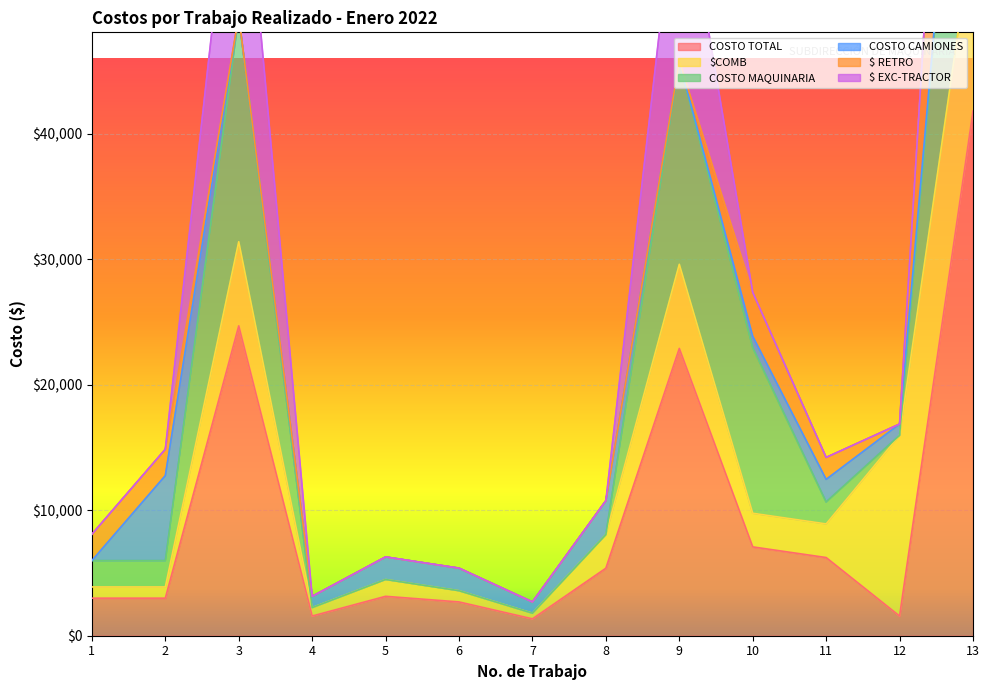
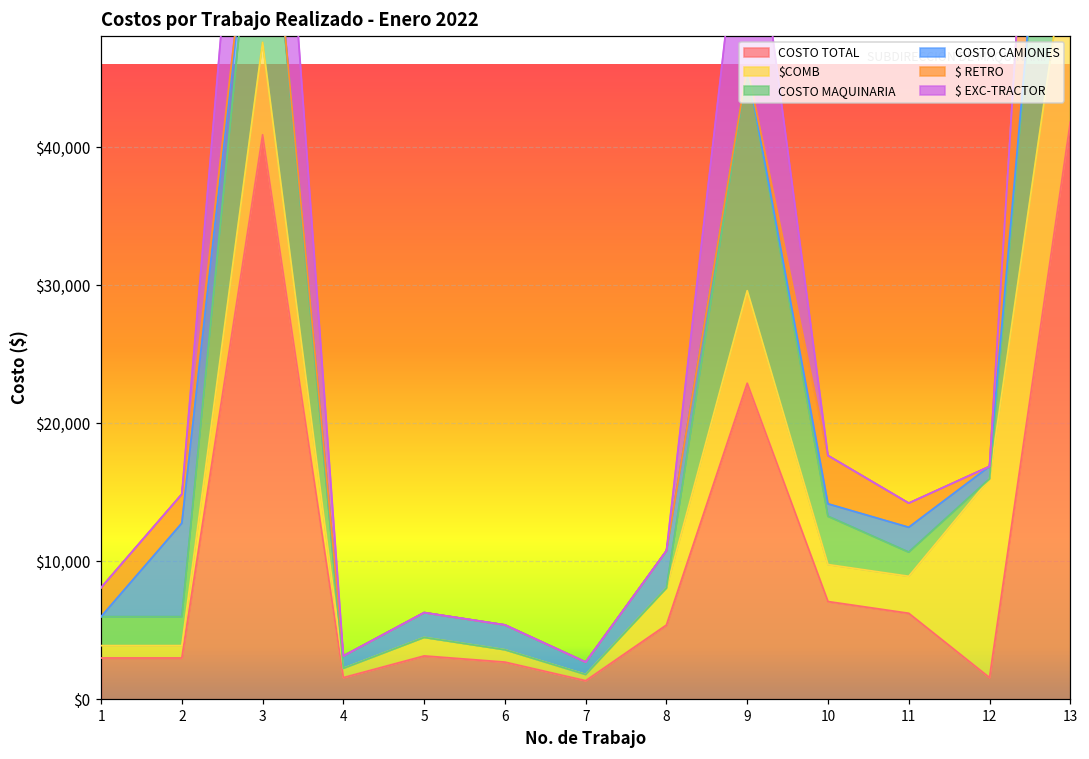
COSTO TOTAL, 3: $24,700 -> $40,900
COSTO MAQUINARIA, 10: $13,200 -> $3,500
